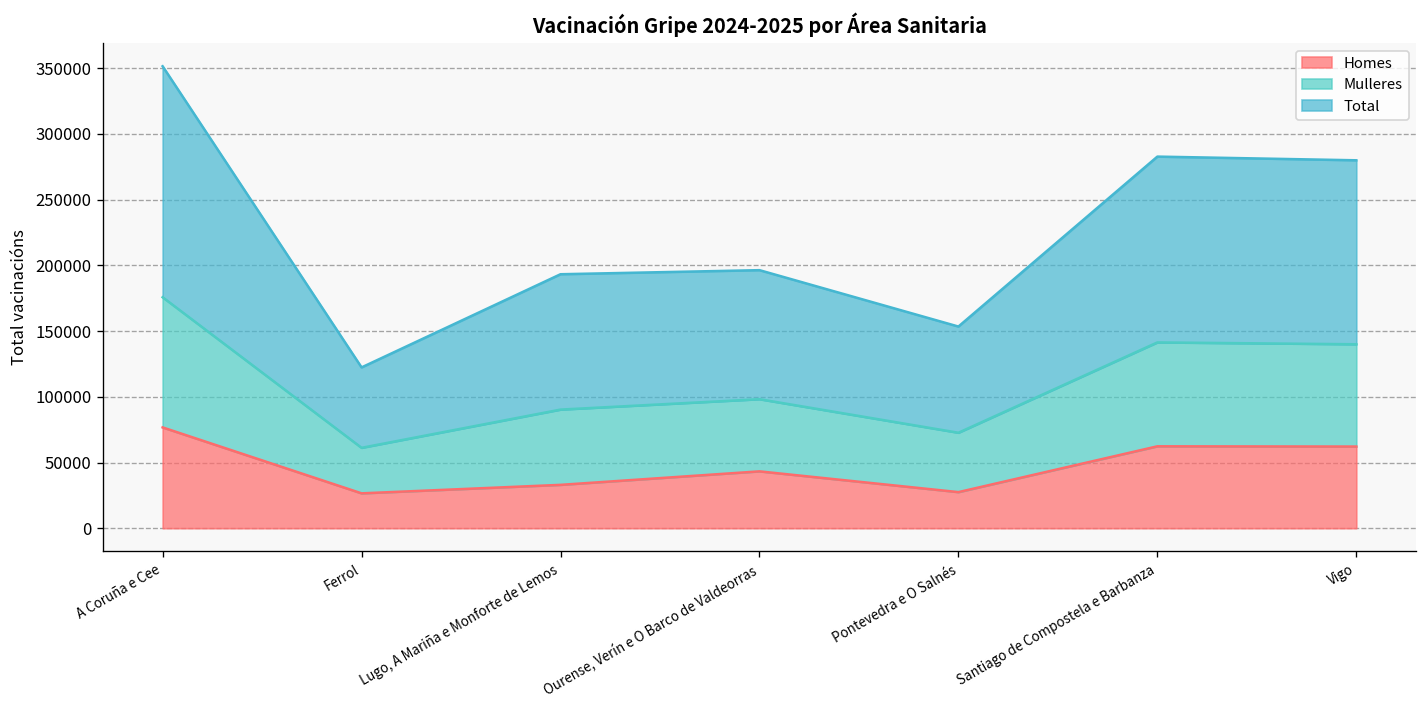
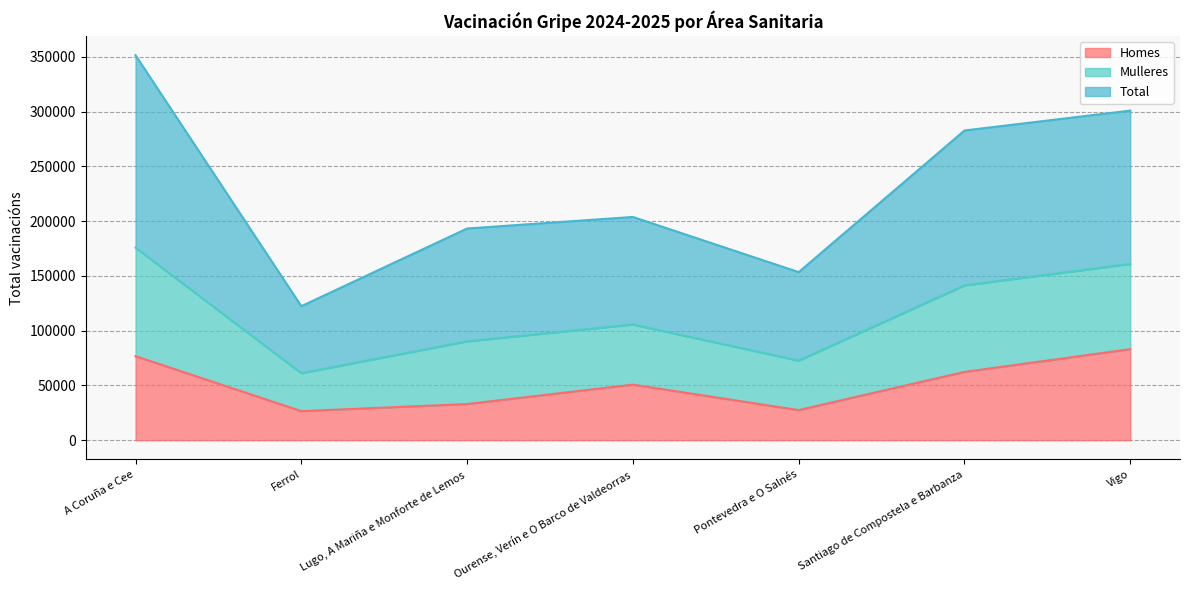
Homes, Ourense, Verín e O Barco de Valdeorras: 43000 -> 51000
Homes, Vigo: 62000 -> 83000
